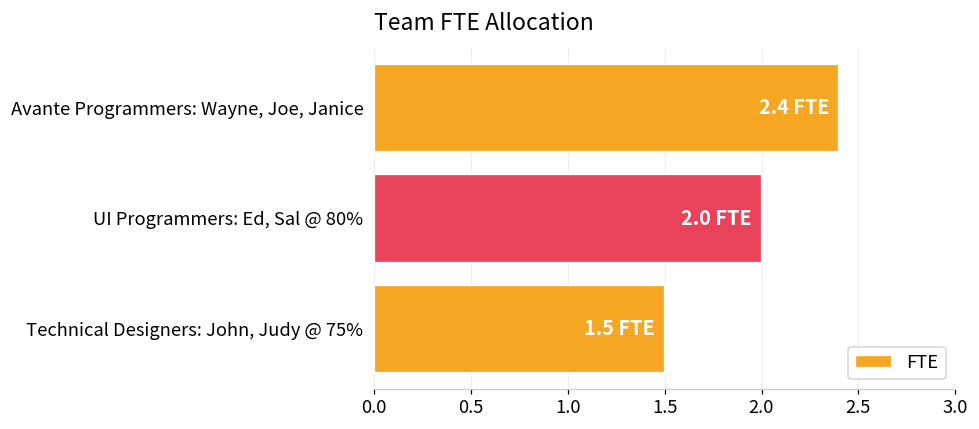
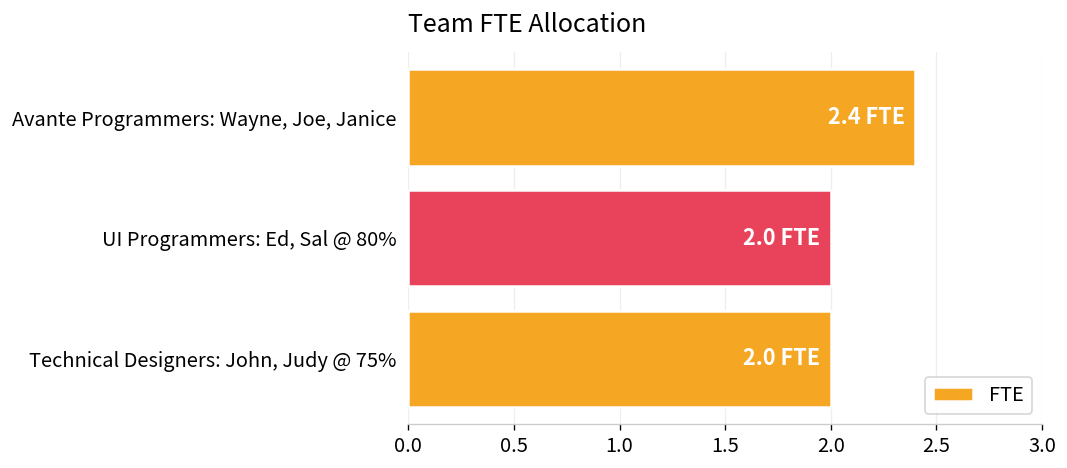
Technical Designers: John, Judy @ 75%: 1.5 -> 2.0
